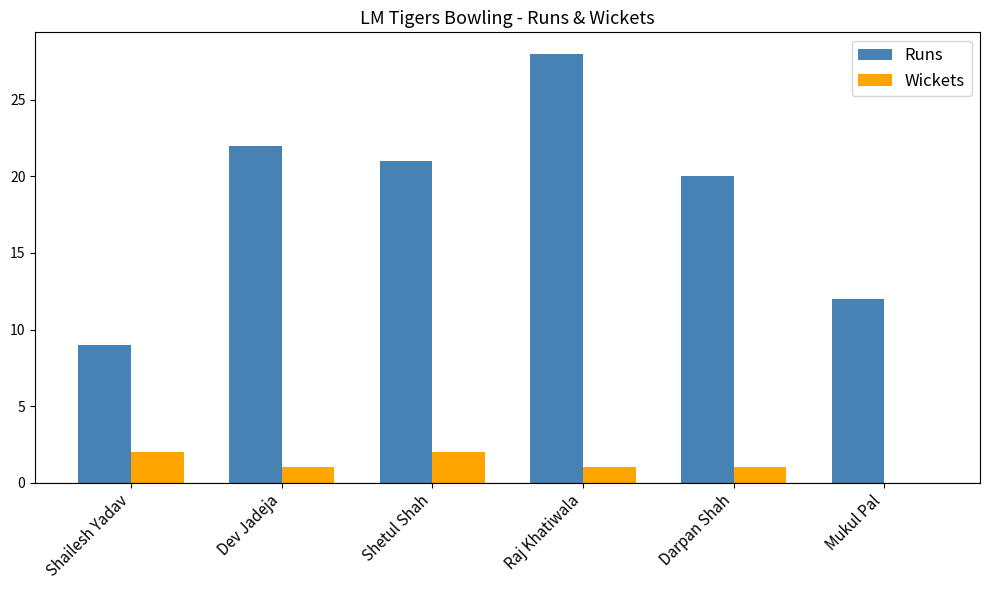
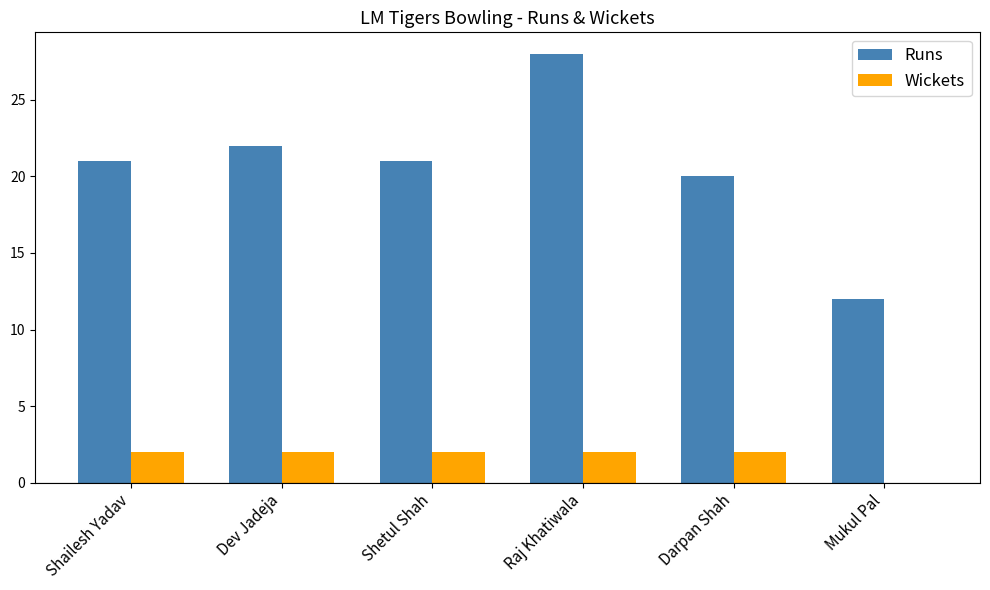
Runs, Shailesh Yadav: 9 -> 21
Wickets, Dev Jadeja: 1 -> 2
Wickets, Raj Khatiwala: 1 -> 2
Wickets, Darpan Shah: 1 -> 2
